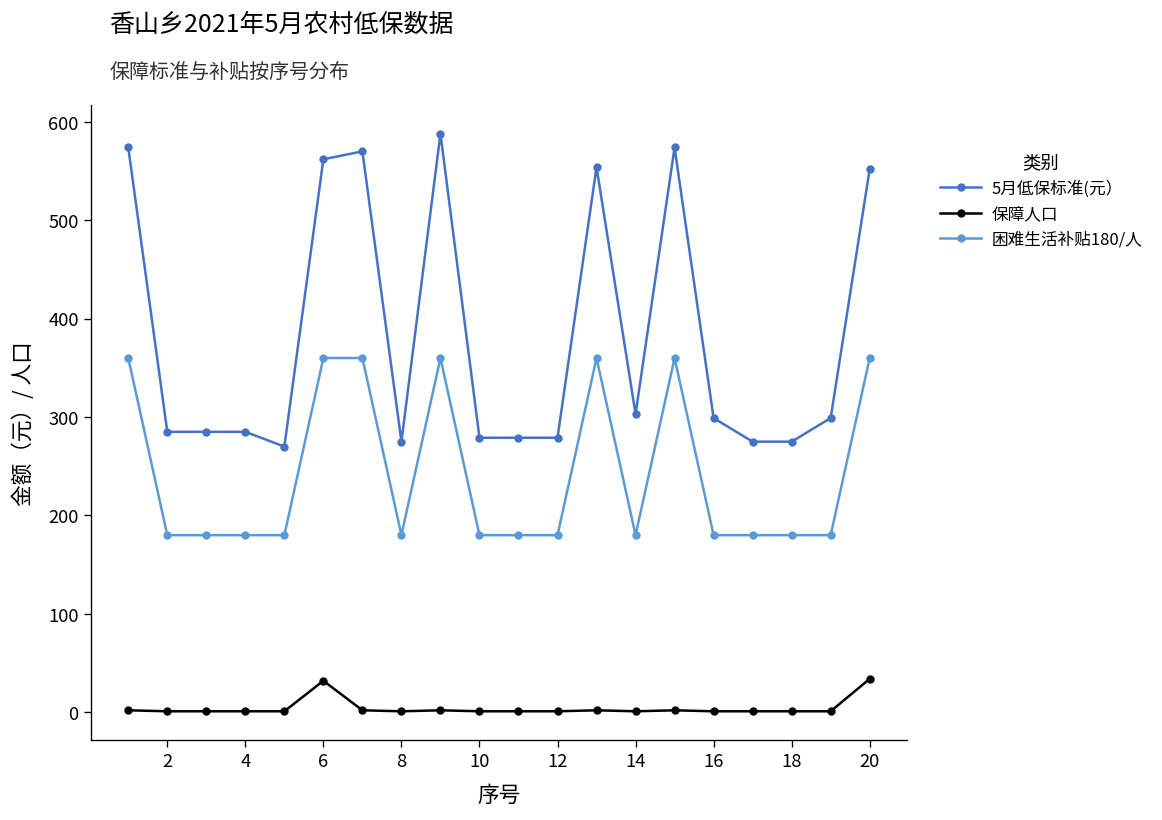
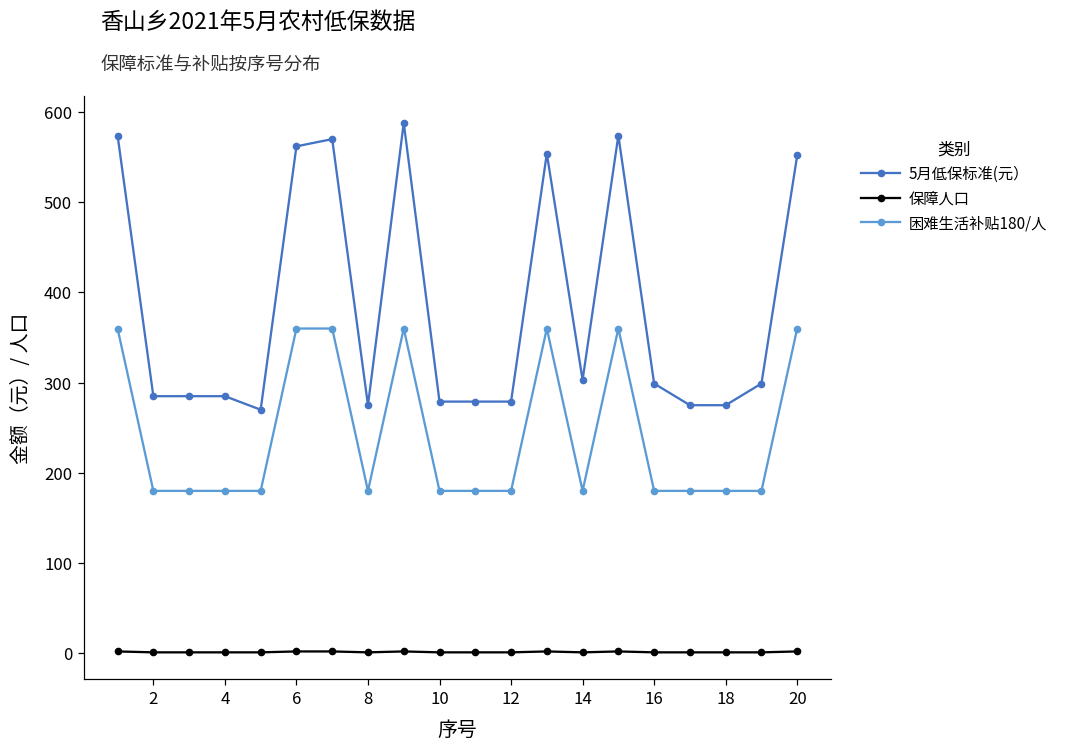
保障人口, 6: 30 -> 0
保障人口, 20: 30 -> 0
